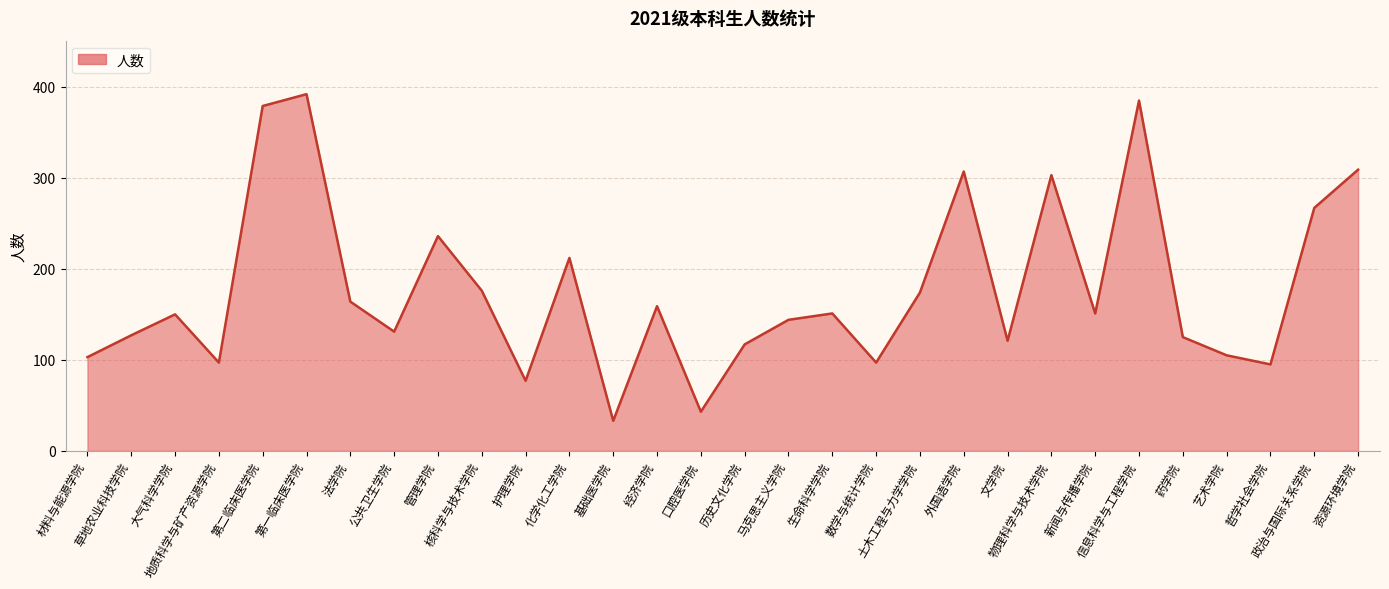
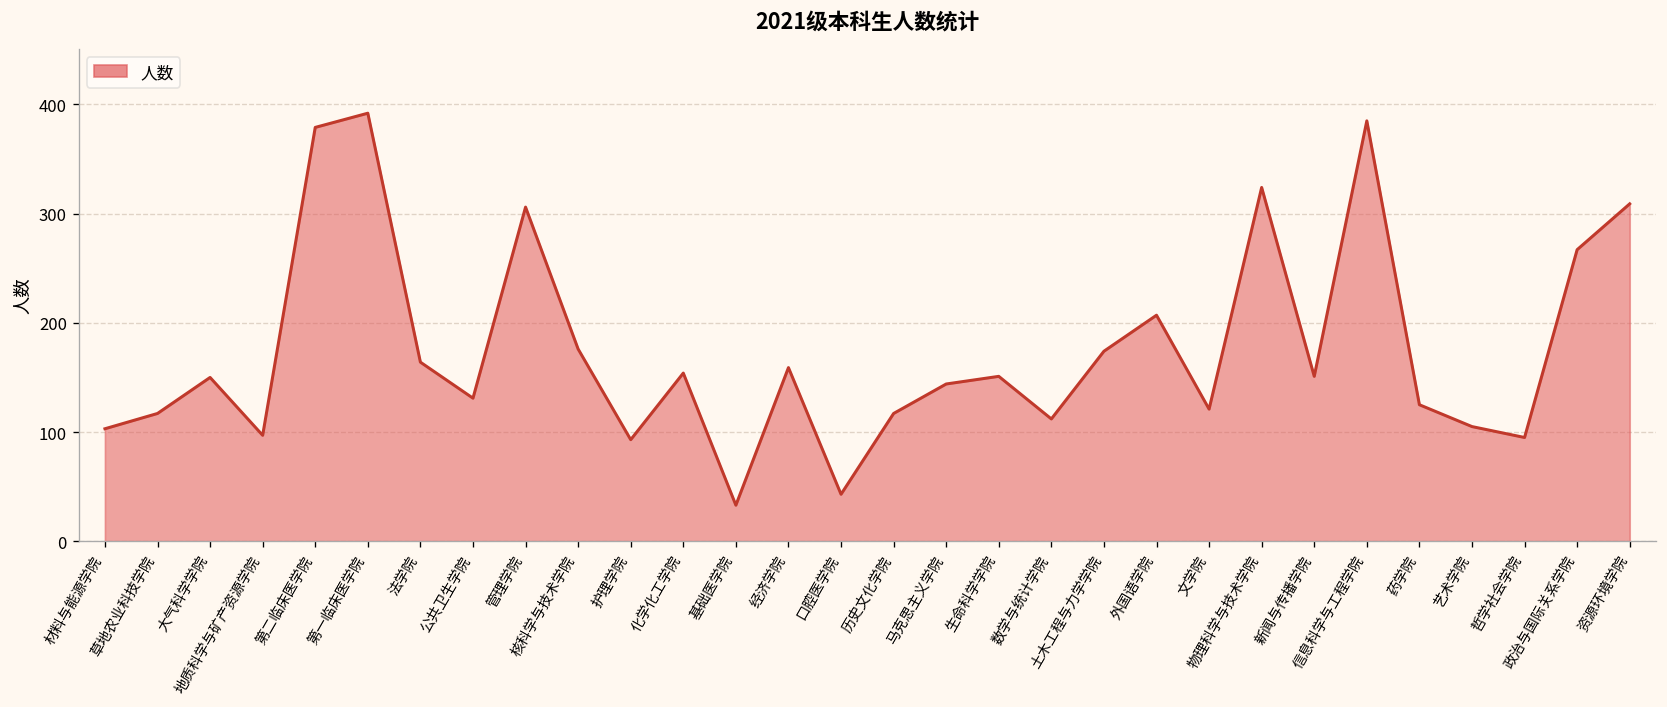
草地农业科技学院: 130 -> 120
管理学院: 240 -> 310
护理学院: 80 -> 90
化学化工学院: 210 -> 150
数学与统计学院: 100 -> 110
外国语学院: 310 -> 210
物理科学与技术学院: 300 -> 320
